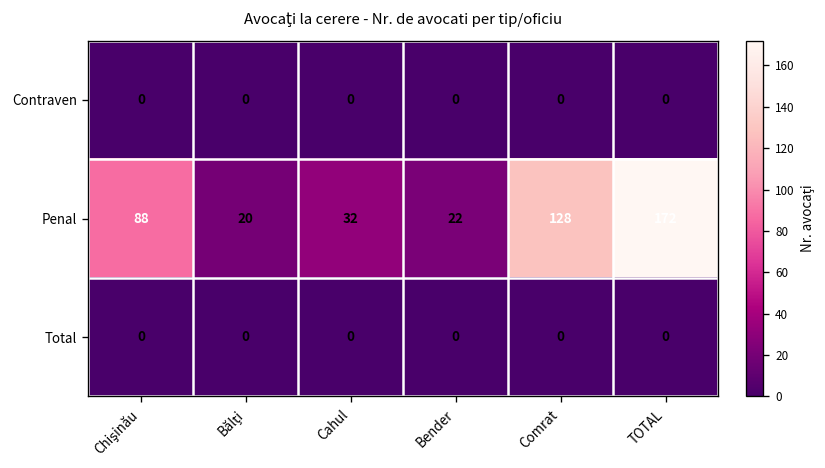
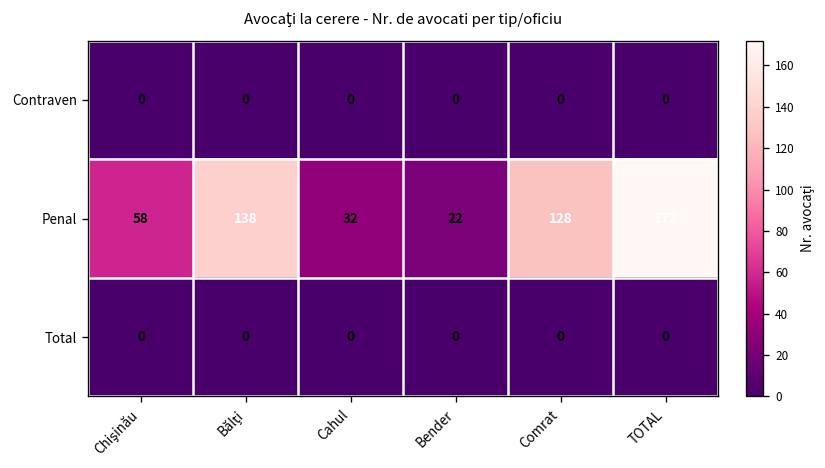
Penal, Chişinău: 88 -> 58
Penal, Bălţi: 20 -> 138
